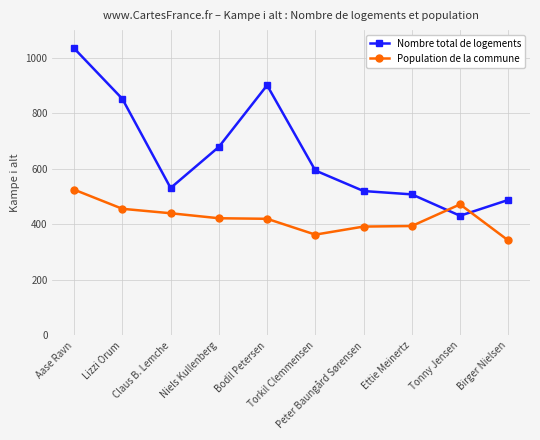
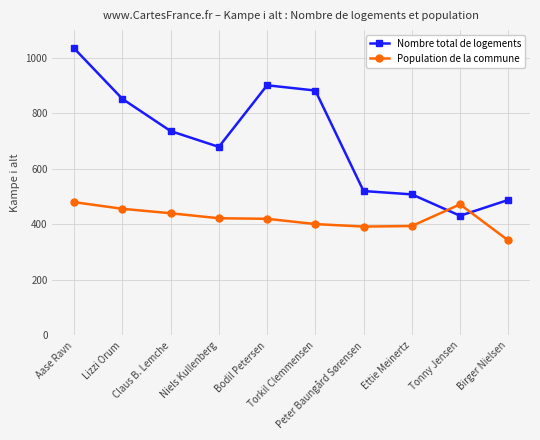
Population de la commune, Aase Ravn: 530 -> 480
Nombre total de logements, Claus B. Lemche: 530 -> 740
Nombre total de logements, Torkil Clemmensen: 590 -> 880
Population de la commune, Torkil Clemmensen: 360 -> 400
